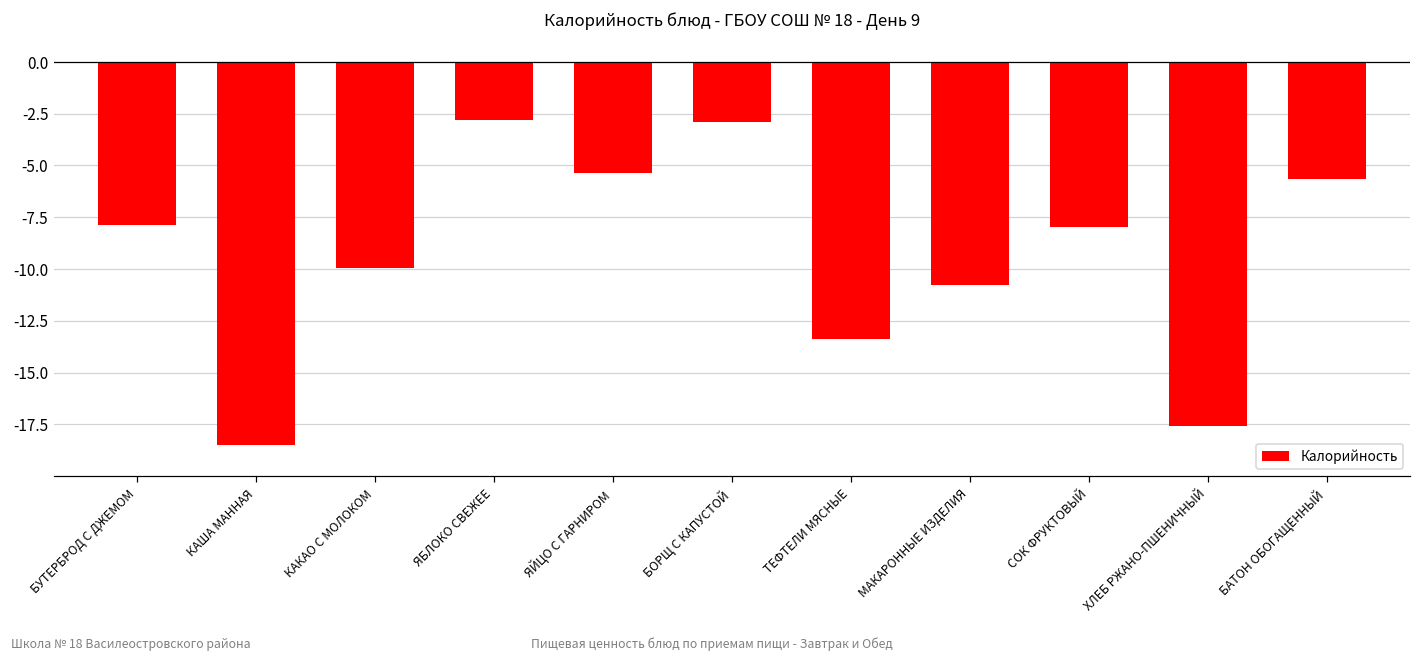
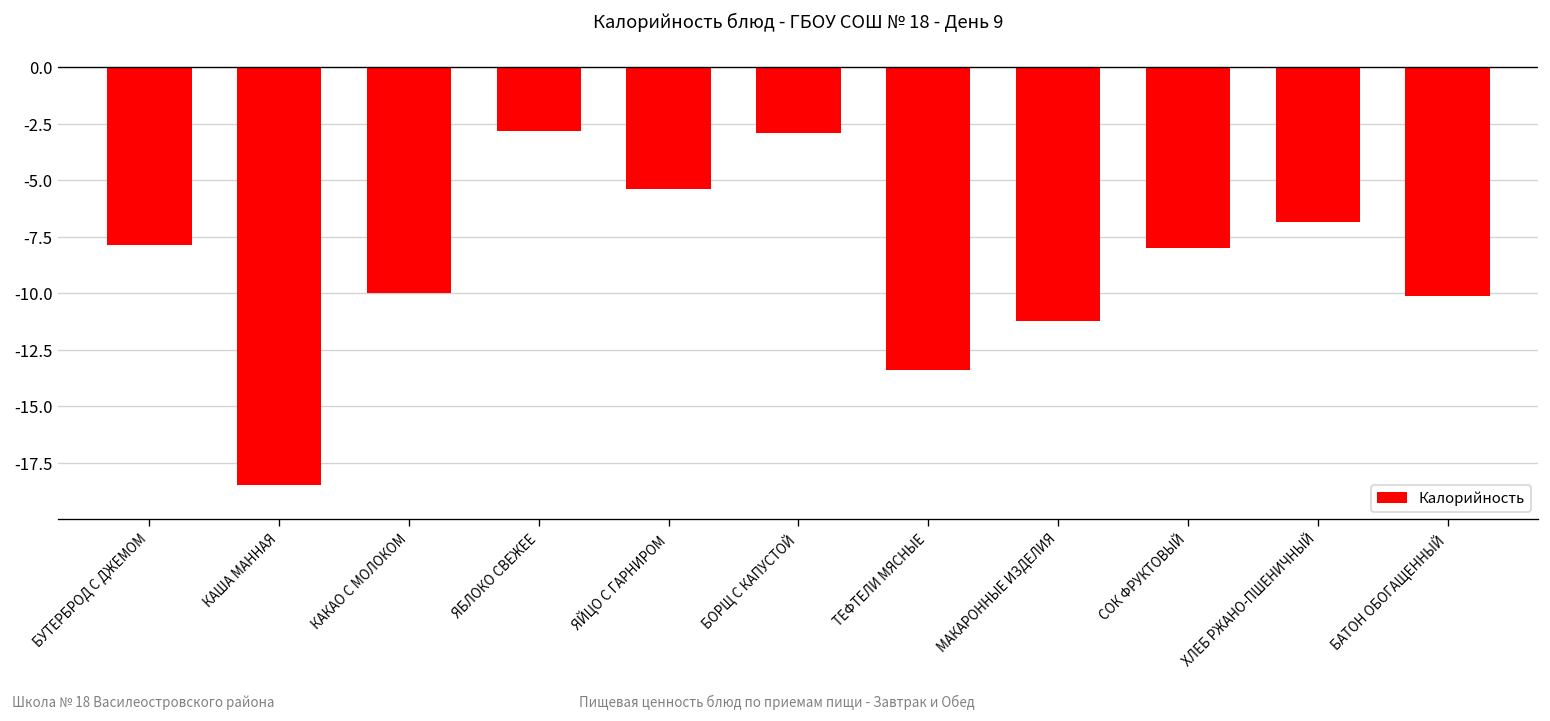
МАКАРОННЫЕ ИЗДЕЛИЯ: -10.8 -> -11.2
ХЛЕБ РЖАНО-ПШЕНИЧНЫЙ: -17.6 -> -6.8
БАТОН ОБОГАЩЕННЫЙ: -5.7 -> -10.1
